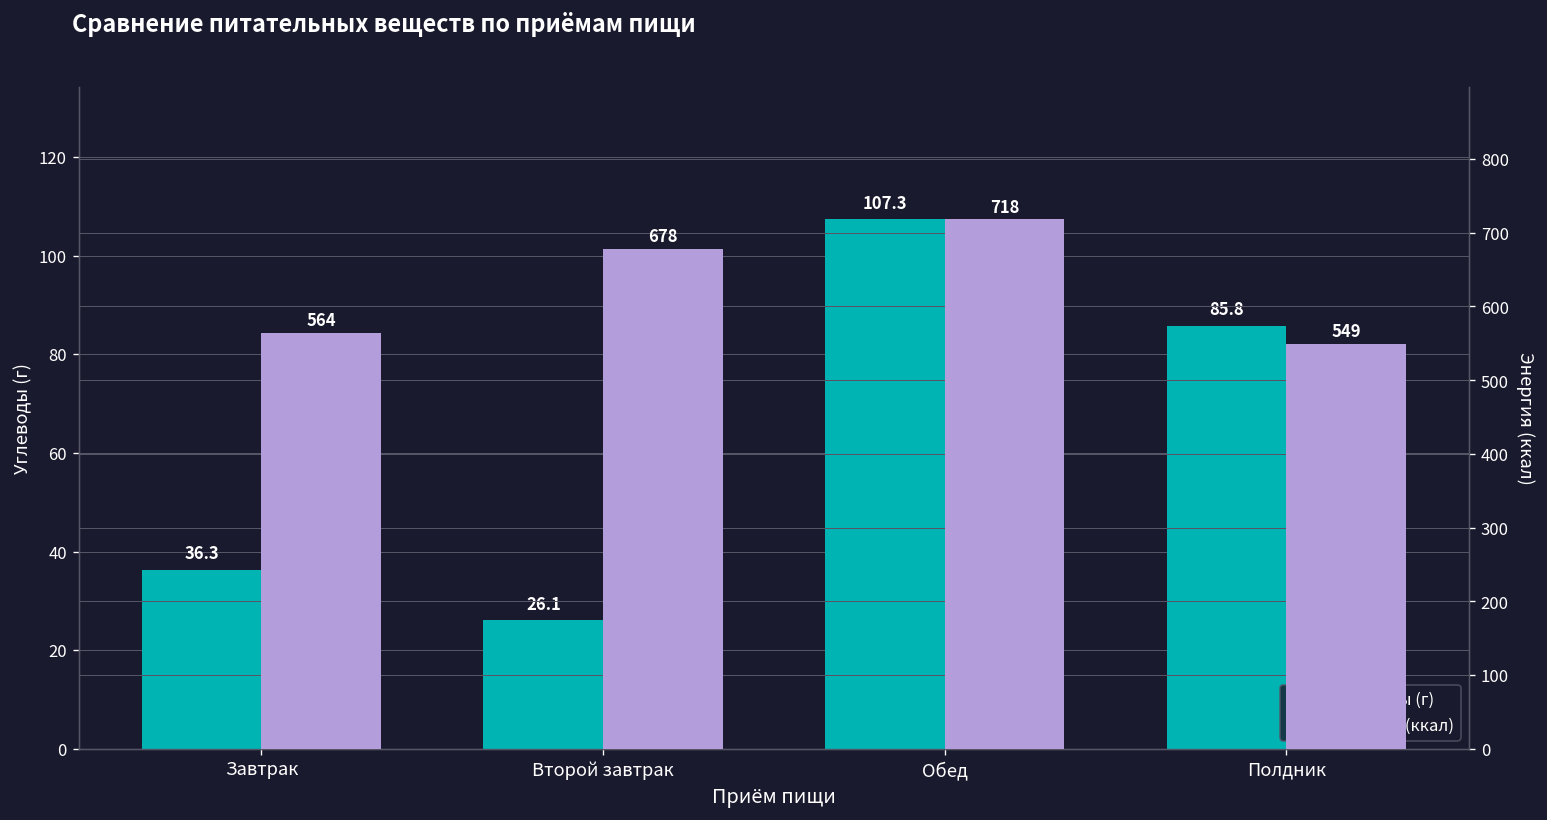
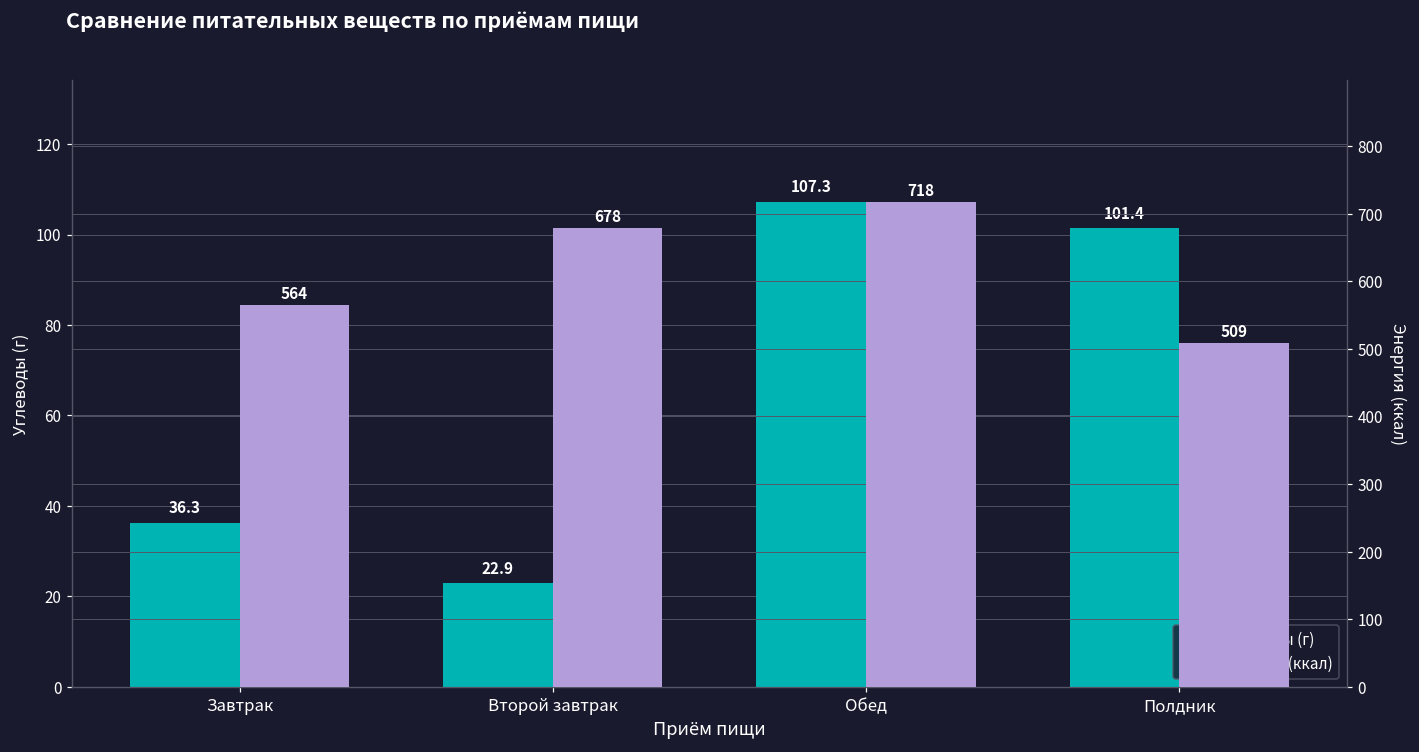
Углеводы (г), Второй завтрак: 26.1 -> 22.9
Углеводы (г), Полдник: 85.8 -> 101.4
Энергия (ккал), Полдник: 549 -> 509
